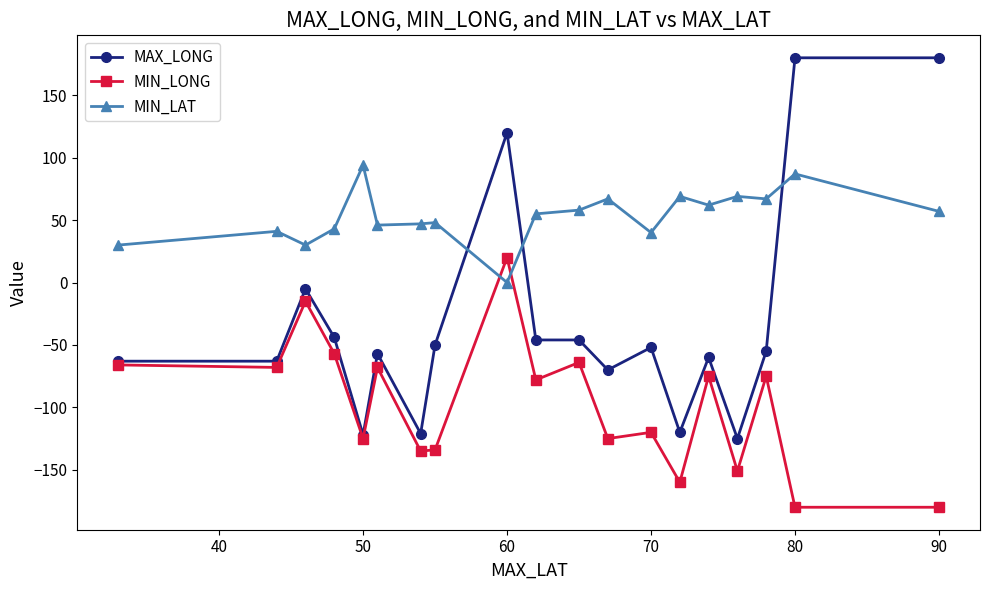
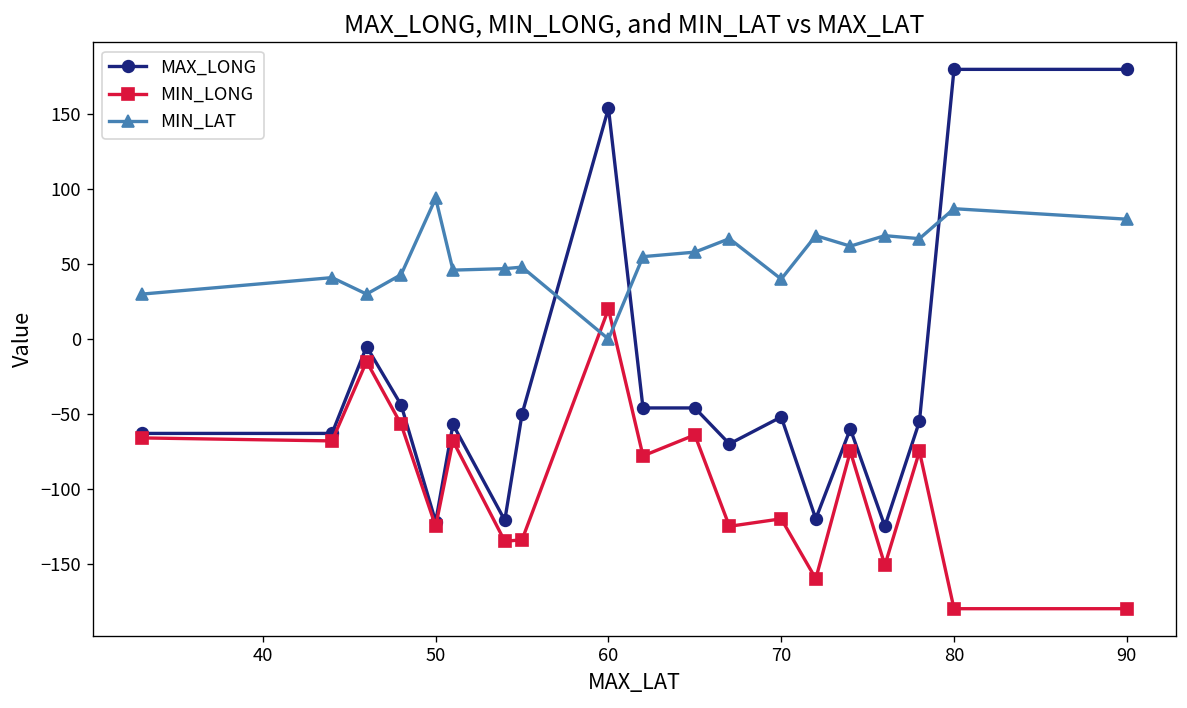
MAX_LONG, 60: 120 -> 154
MIN_LAT, 90: 57 -> 80
